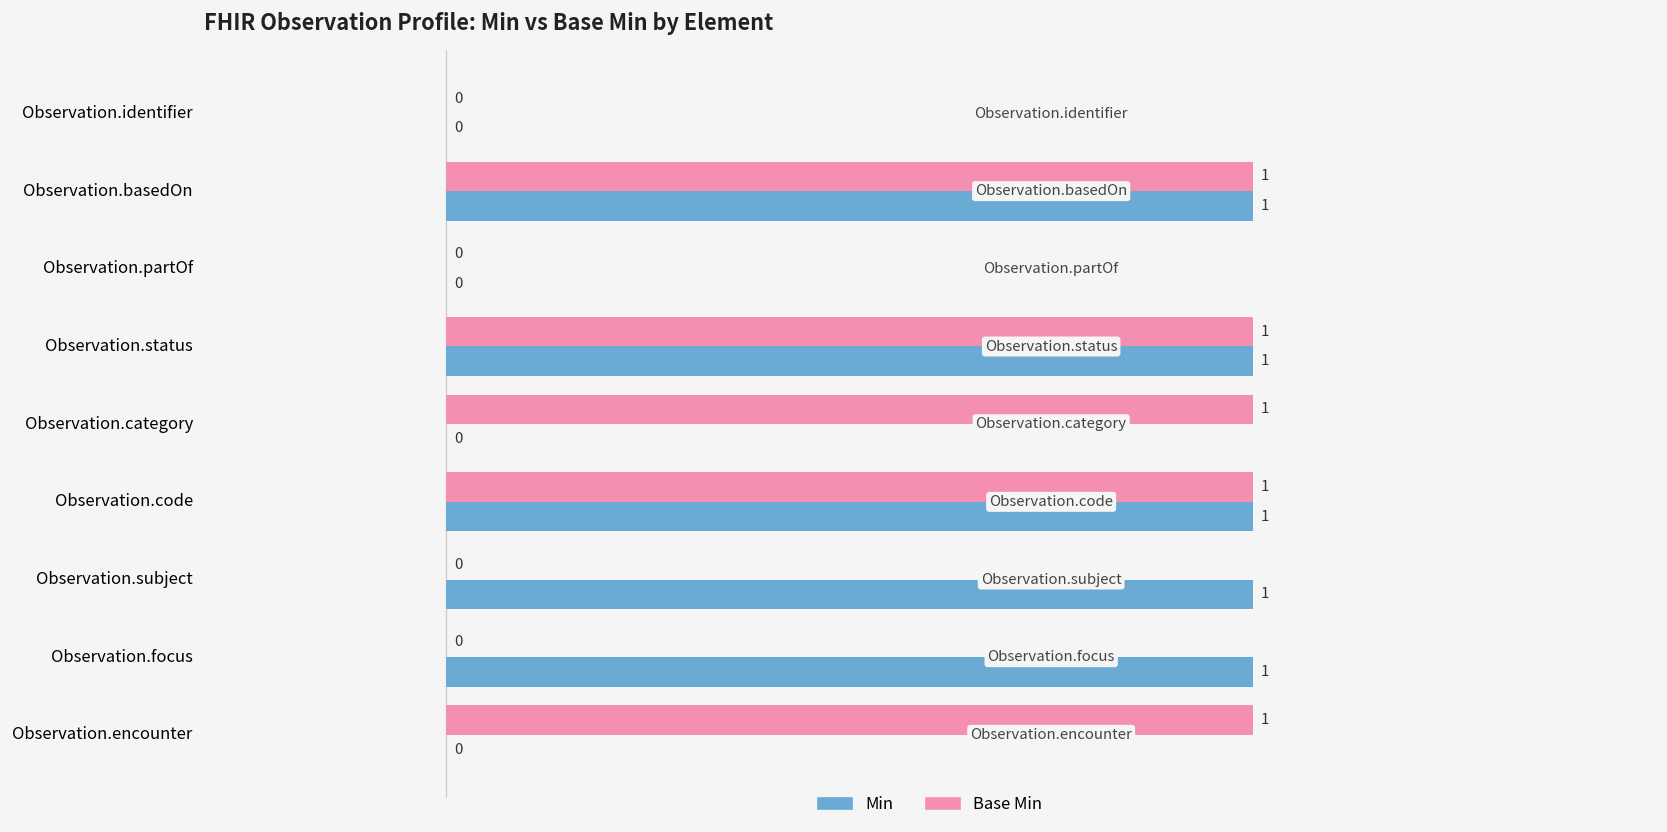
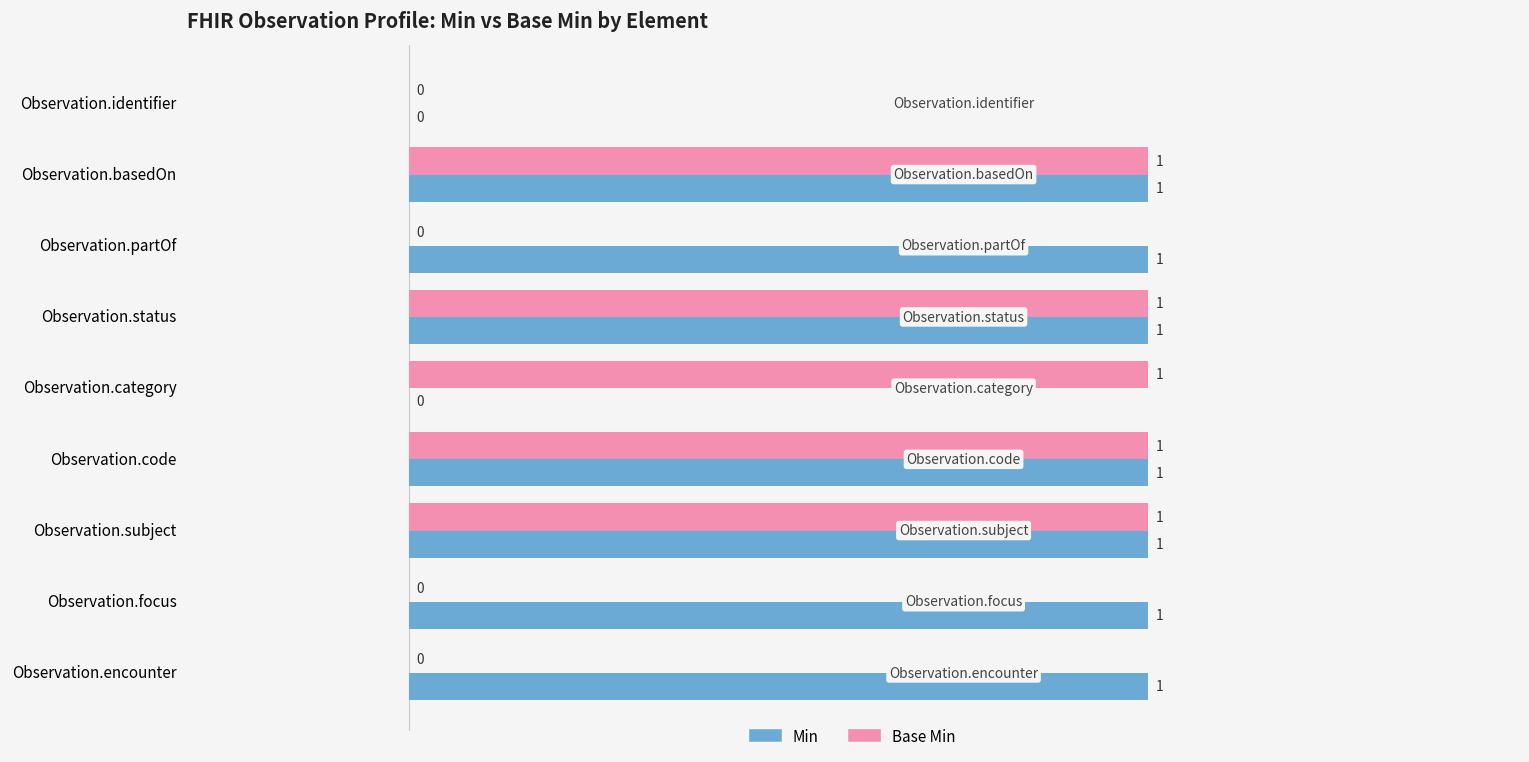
Min, Observation.partOf: 0 -> 1
Base Min, Observation.subject: 0 -> 1
Base Min, Observation.encounter: 1 -> 0
Min, Observation.encounter: 0 -> 1
